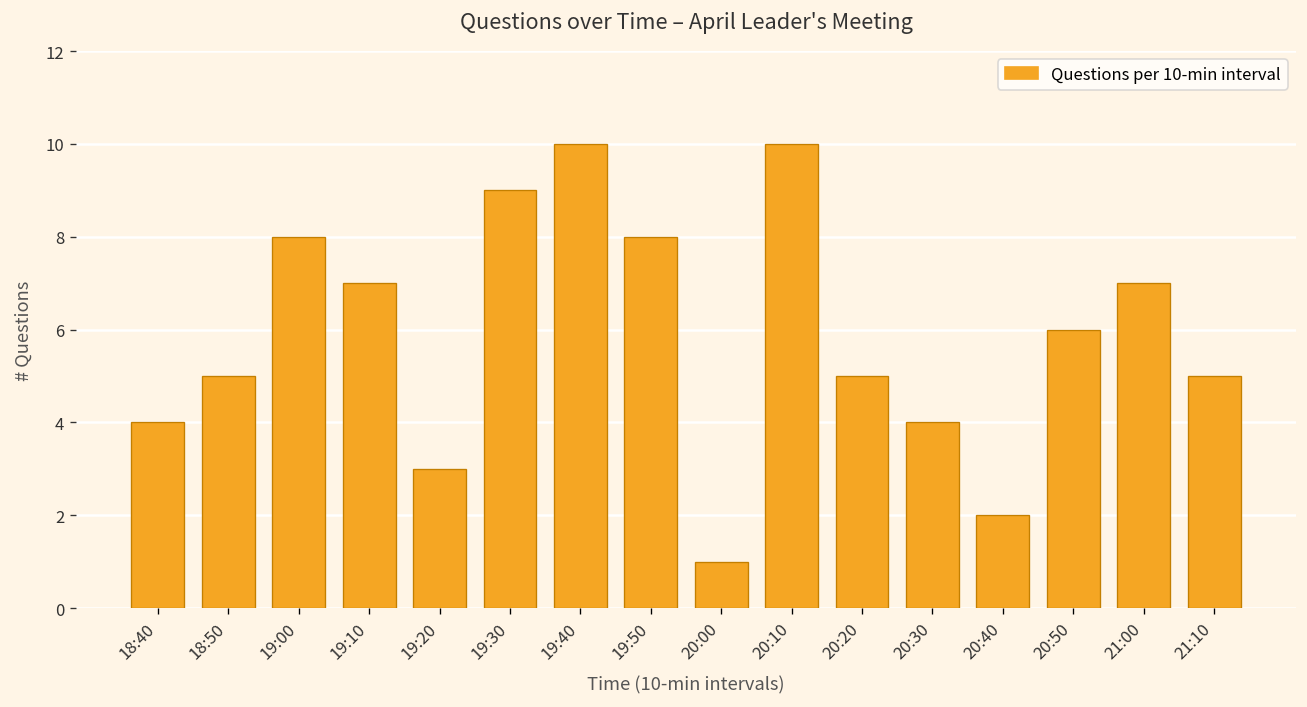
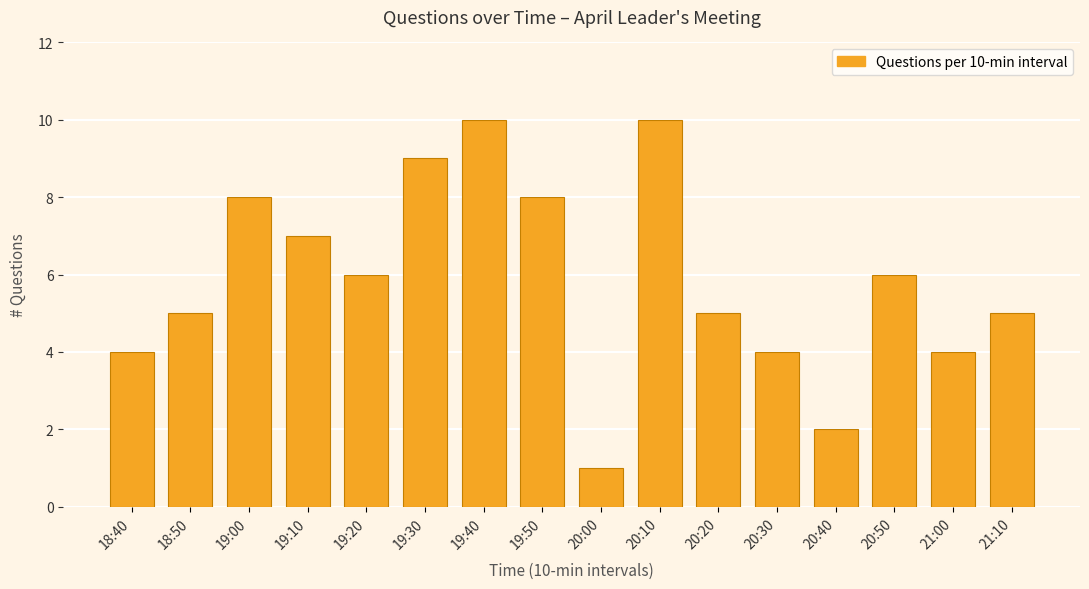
19:20: 3 -> 6
21:00: 7 -> 4
